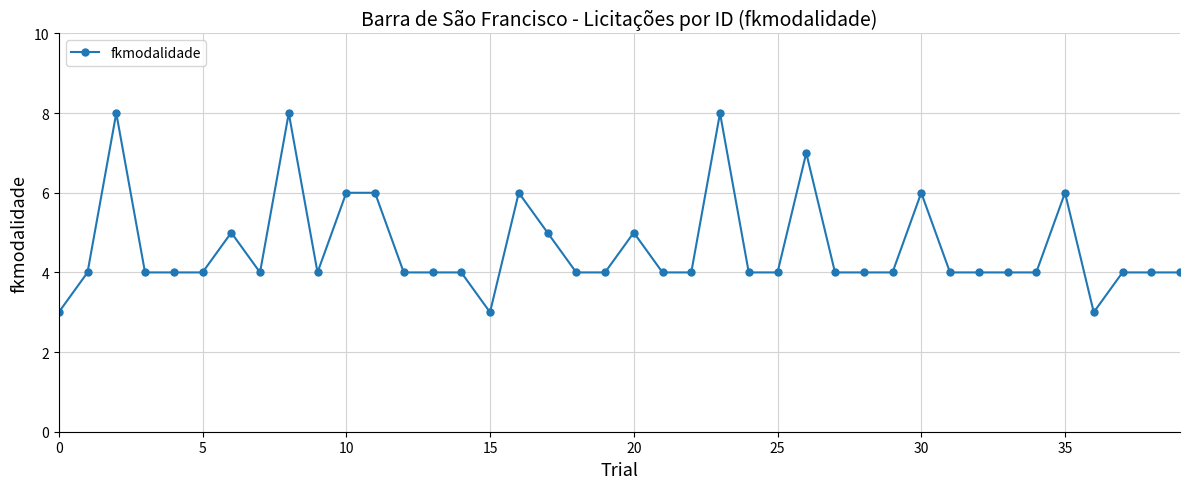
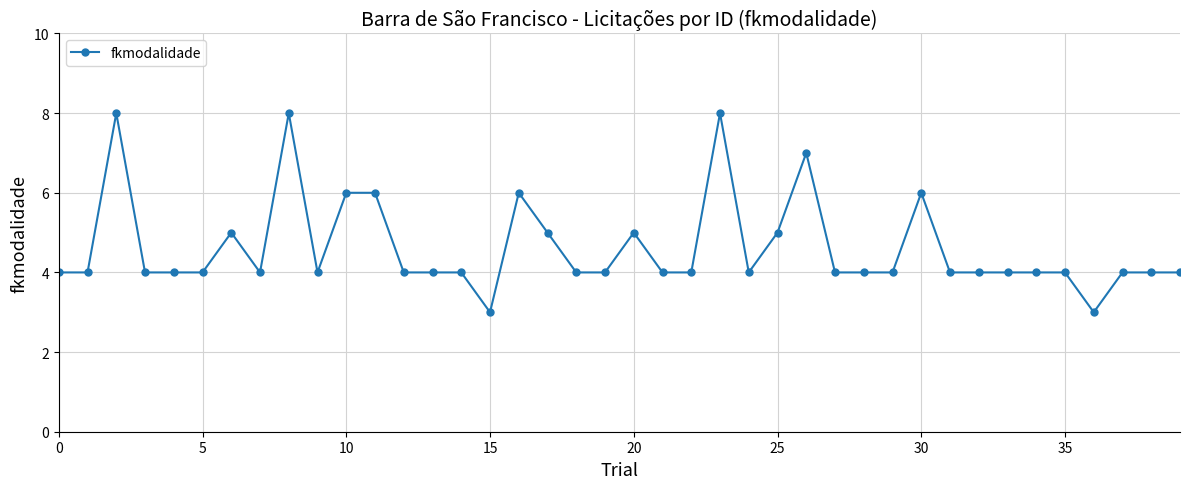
0: 3 -> 4
25: 4 -> 5
35: 6 -> 4
